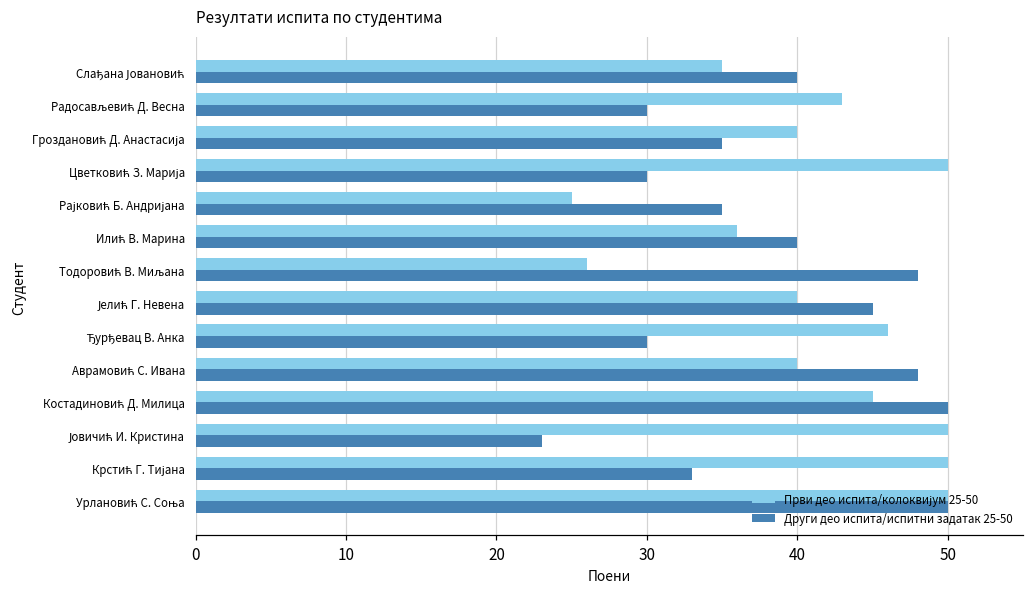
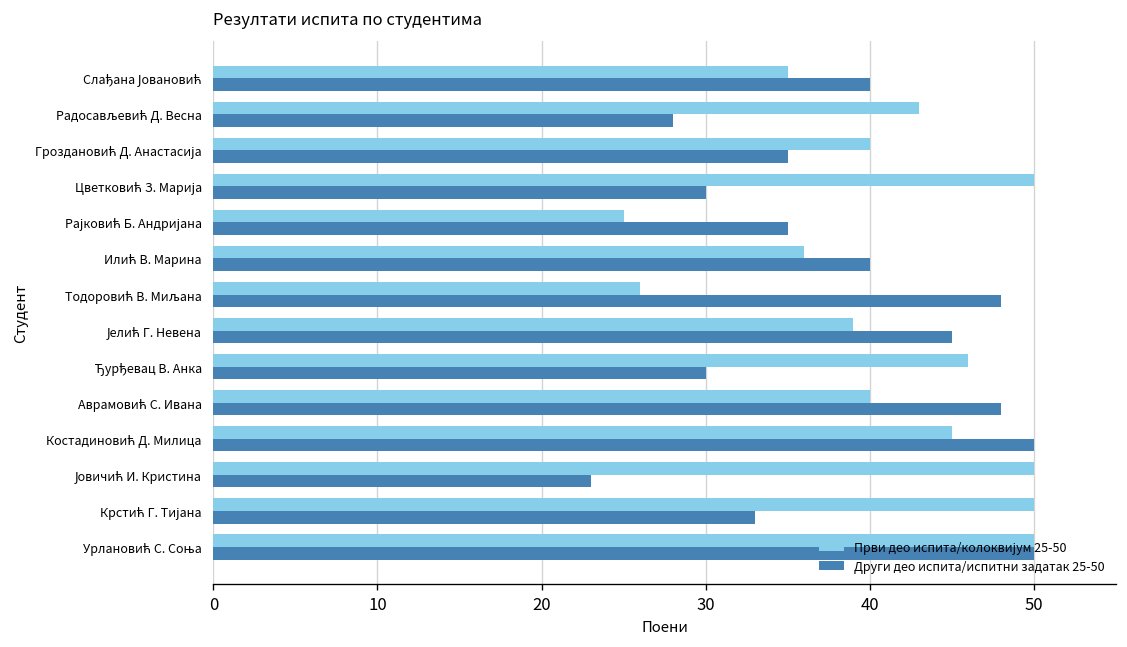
Други део испита/испитни задатак 25-50, Радосављевић Д. Весна: 30 -> 28
Први део испита/колоквијум 25-50, Јелић Г. Невена: 40 -> 39
